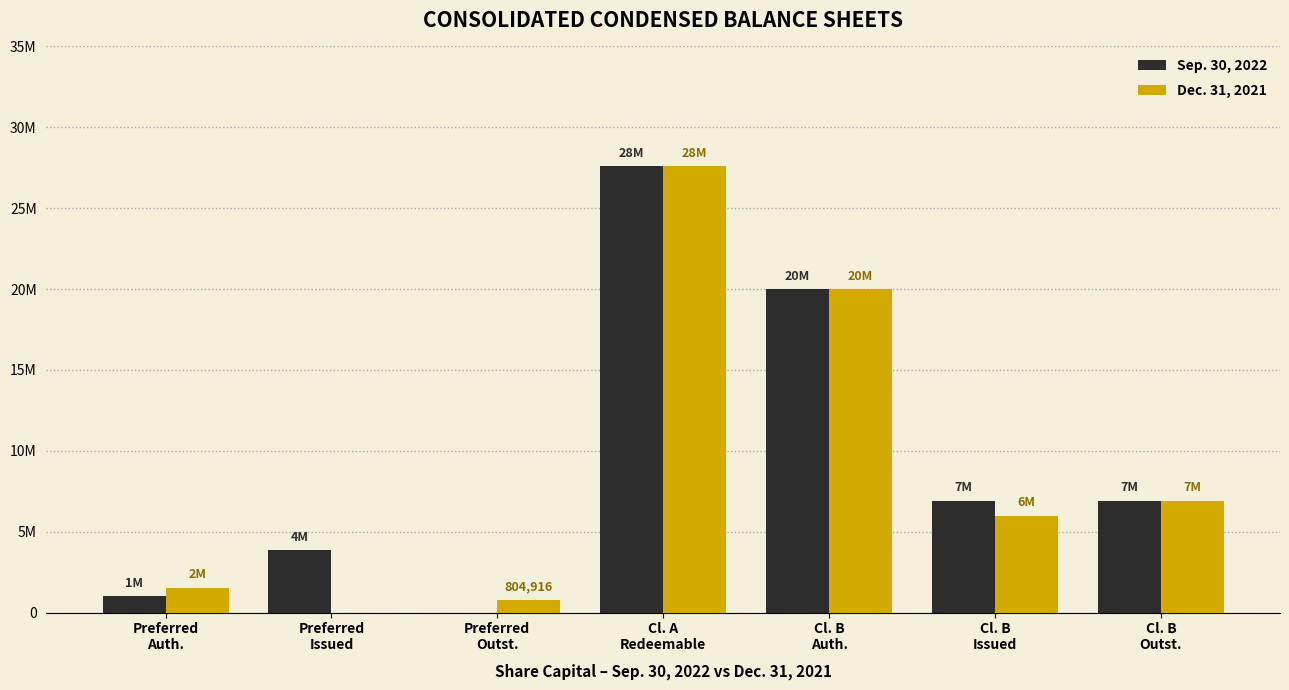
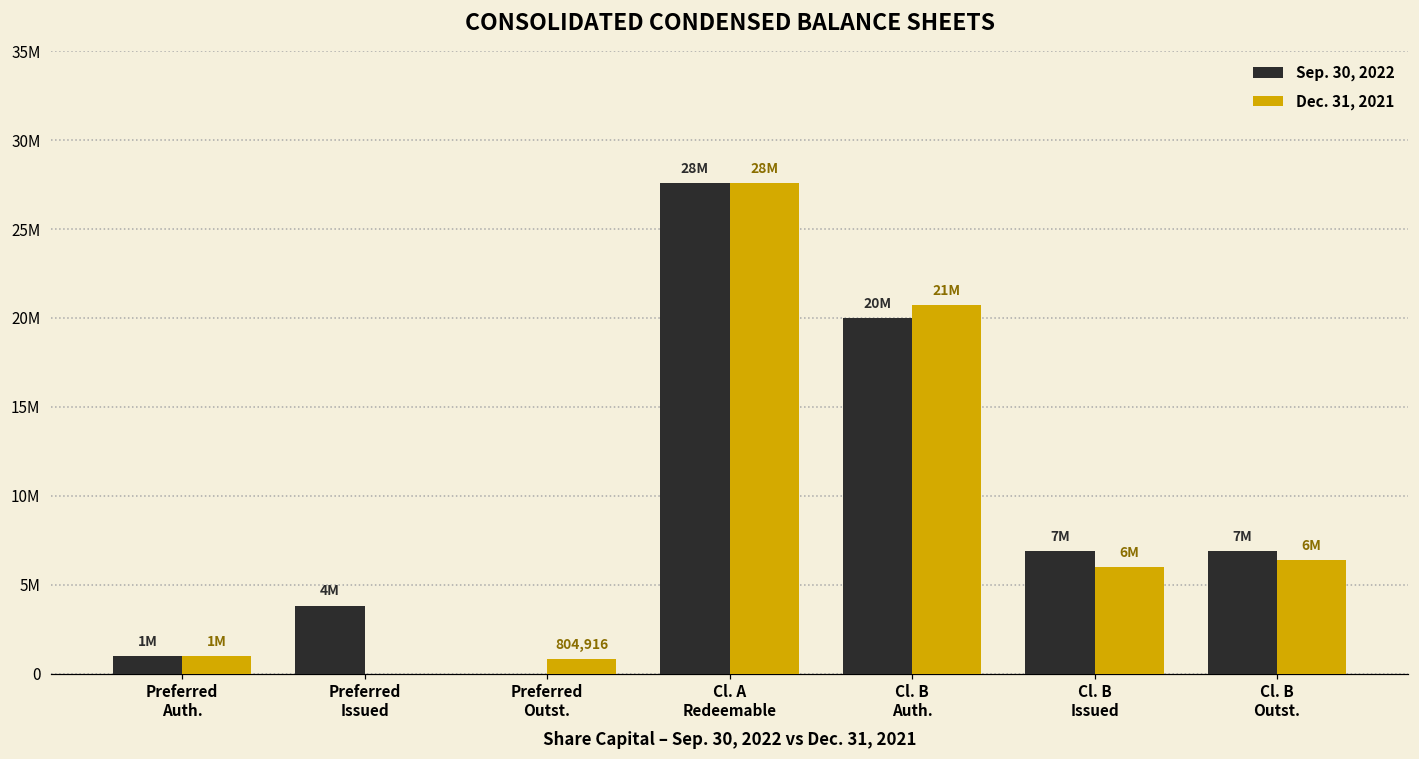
Dec. 31, 2021, Preferred Auth.: 2M -> 1M
Dec. 31, 2021, Cl. B Auth.: 20M -> 21M
Dec. 31, 2021, Cl. B Outst.: 7M -> 6M
